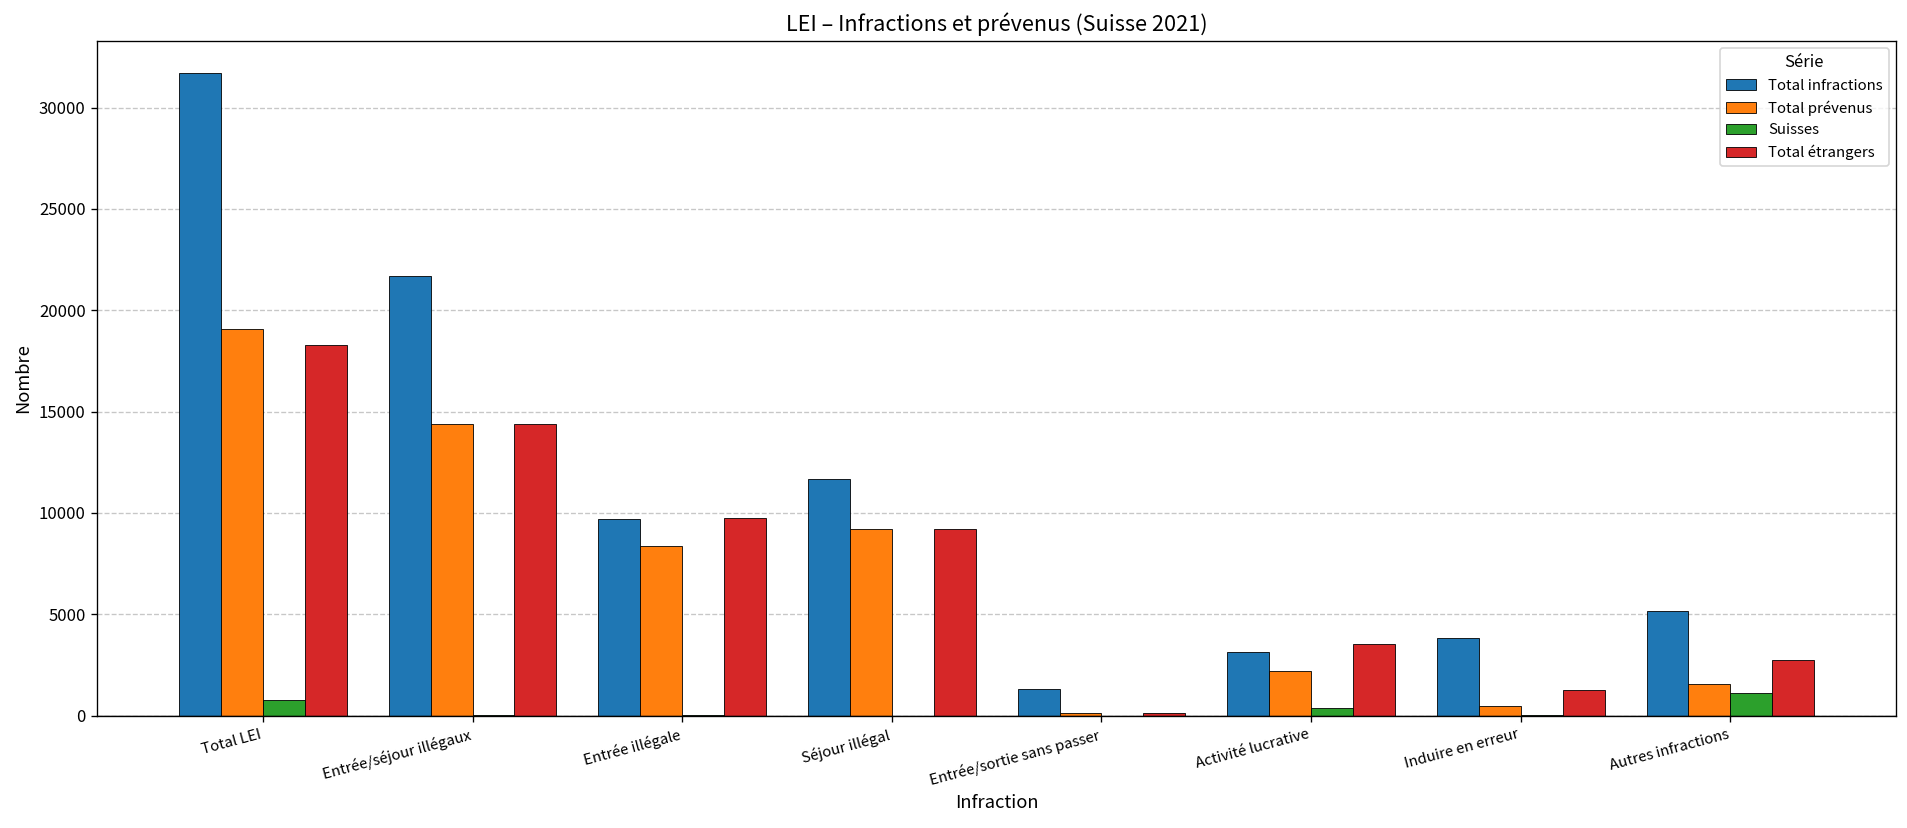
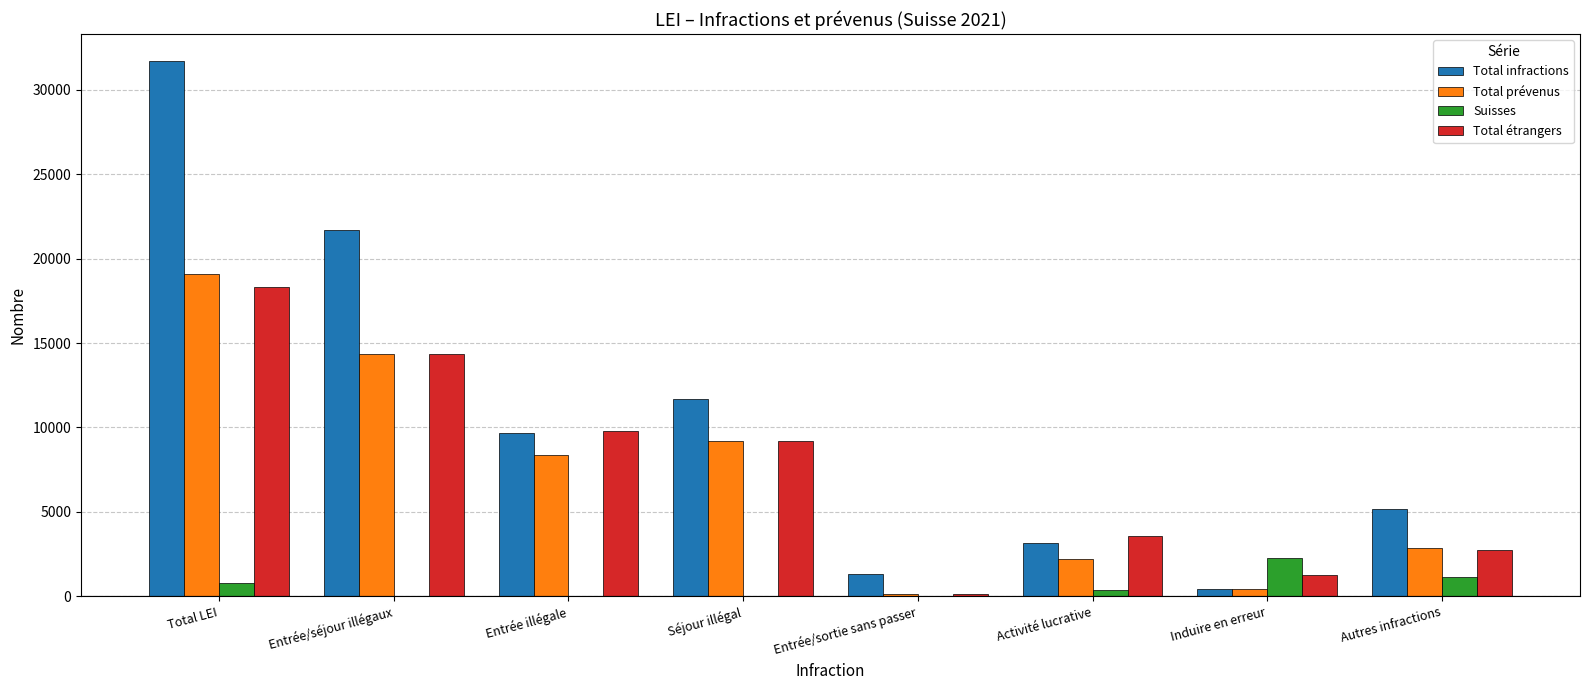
Total infractions, Induire en erreur: 3800 -> 400
Suisses, Induire en erreur: 0 -> 2300
Total prévenus, Autres infractions: 1600 -> 2900
